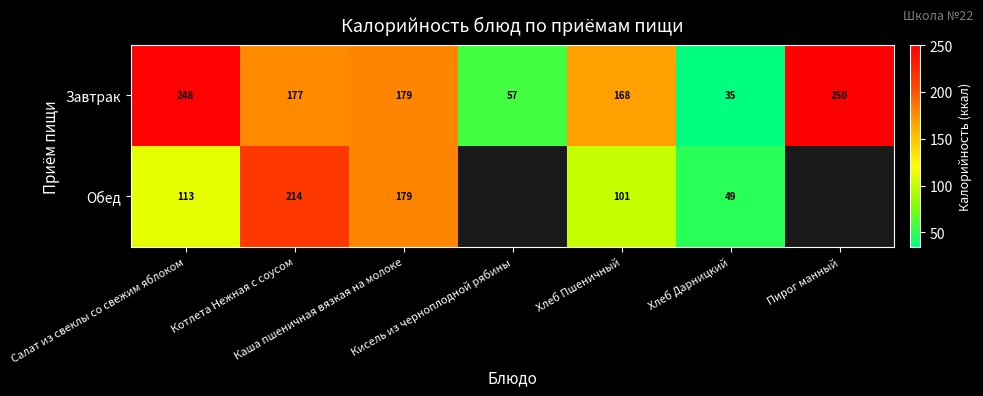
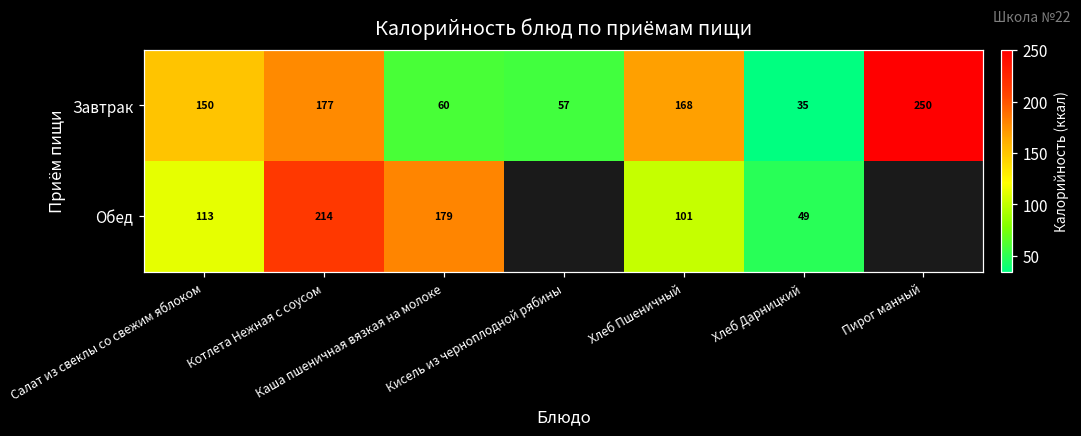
Завтрак, Салат из свеклы со свежим яблоком: 248 -> 150
Завтрак, Каша пшеничная вязкая на молоке: 179 -> 60
